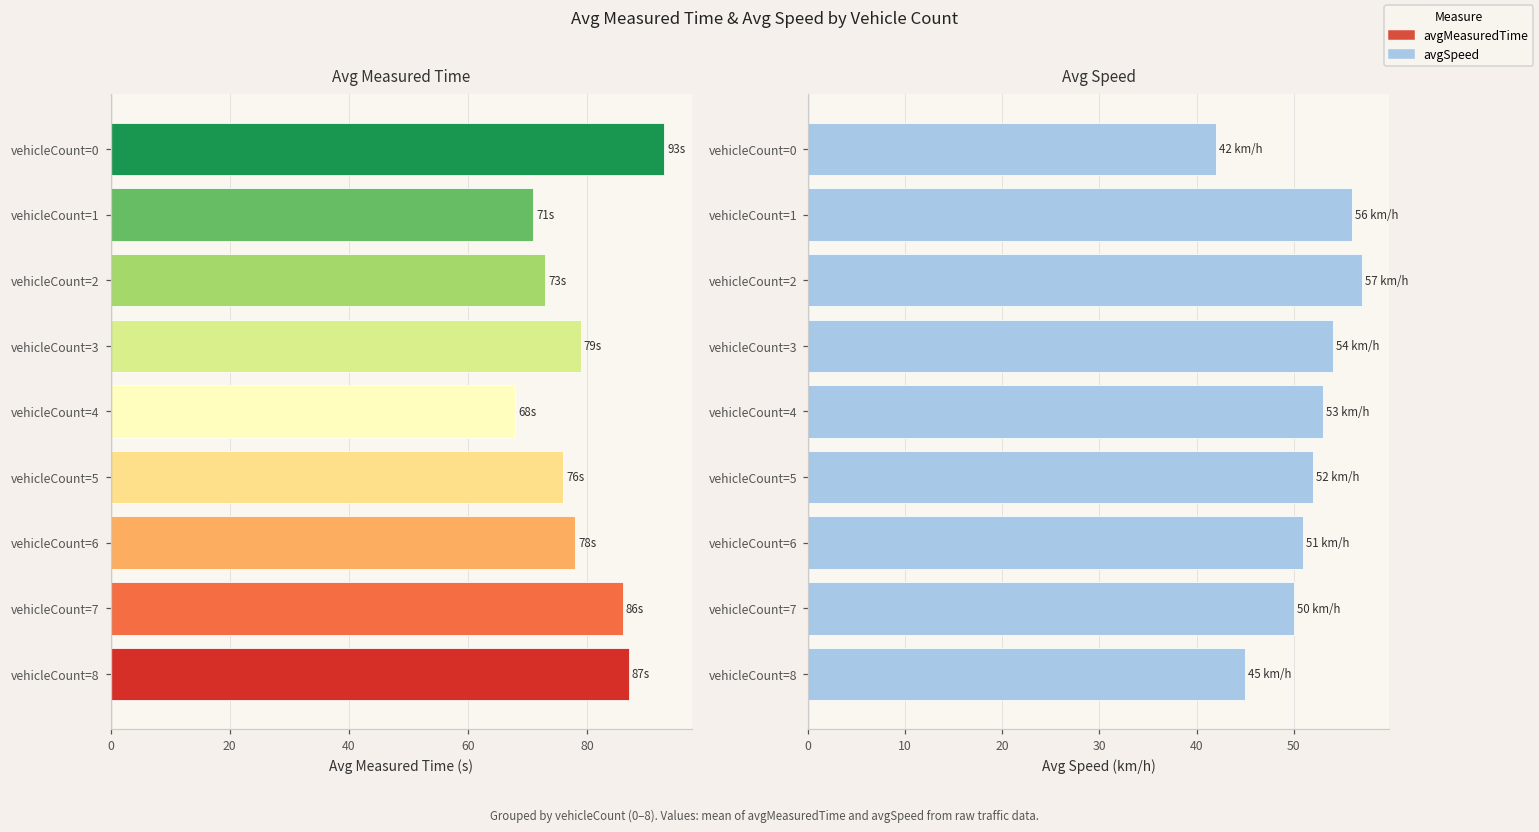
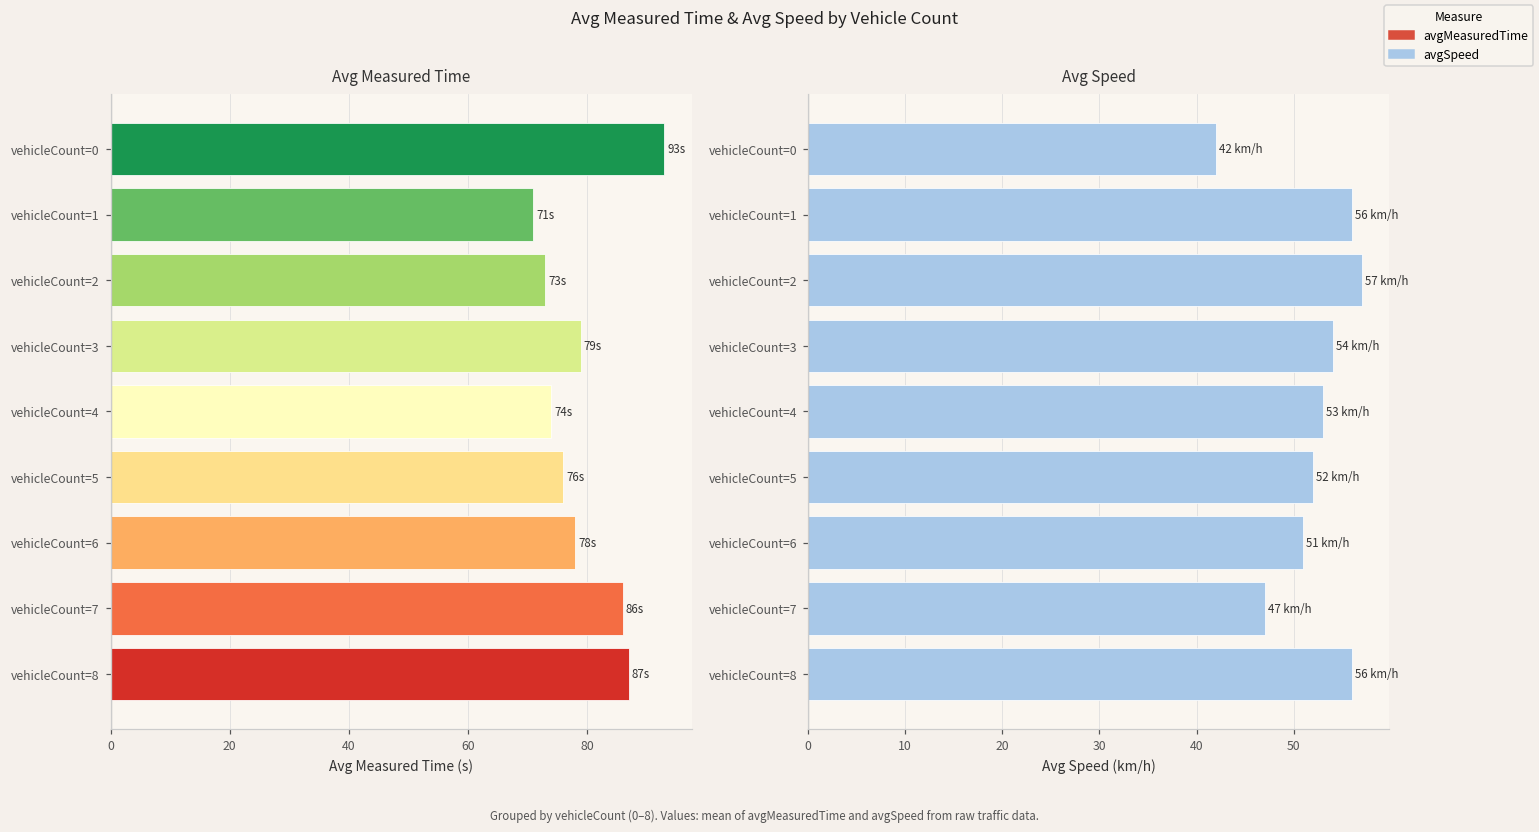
Avg Measured Time, vehicleCount=4: 68s -> 74s
Avg Speed, vehicleCount=7: 50 -> 47
Avg Speed, vehicleCount=8: 45 -> 56
